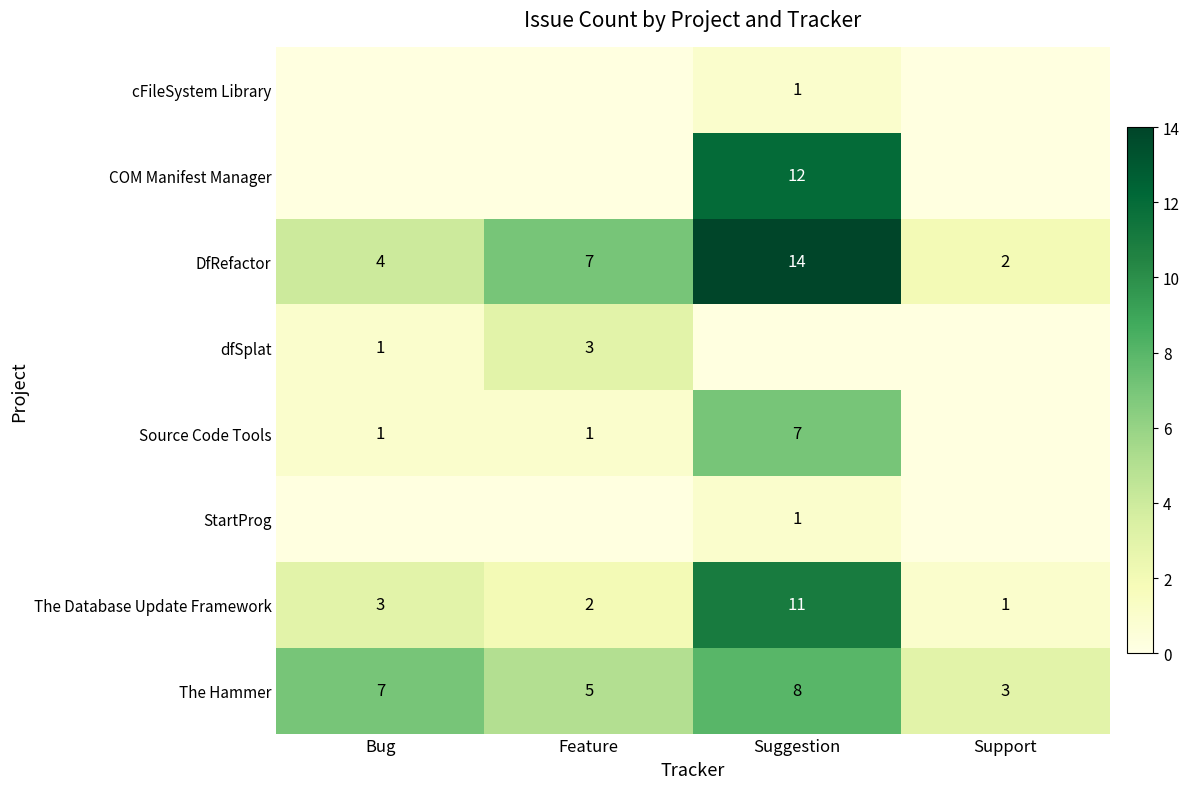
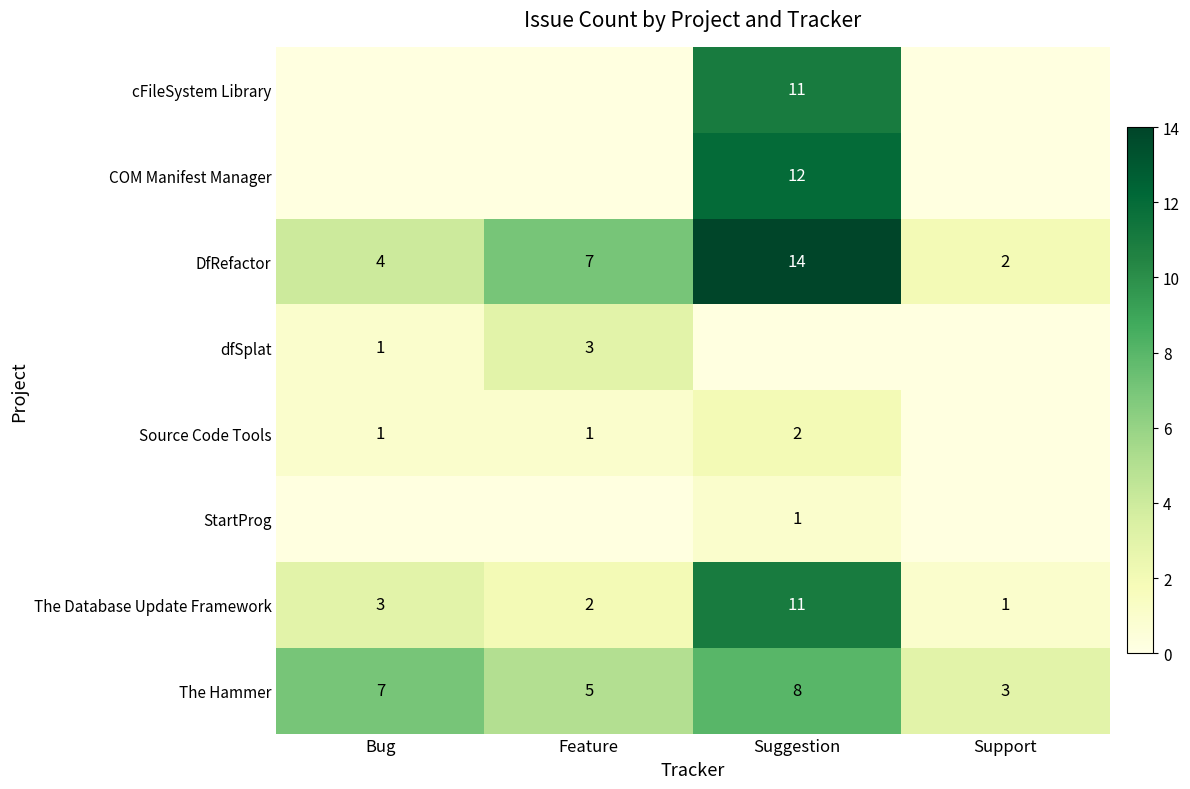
cFileSystem Library, Suggestion: 1 -> 11
Source Code Tools, Suggestion: 7 -> 2
